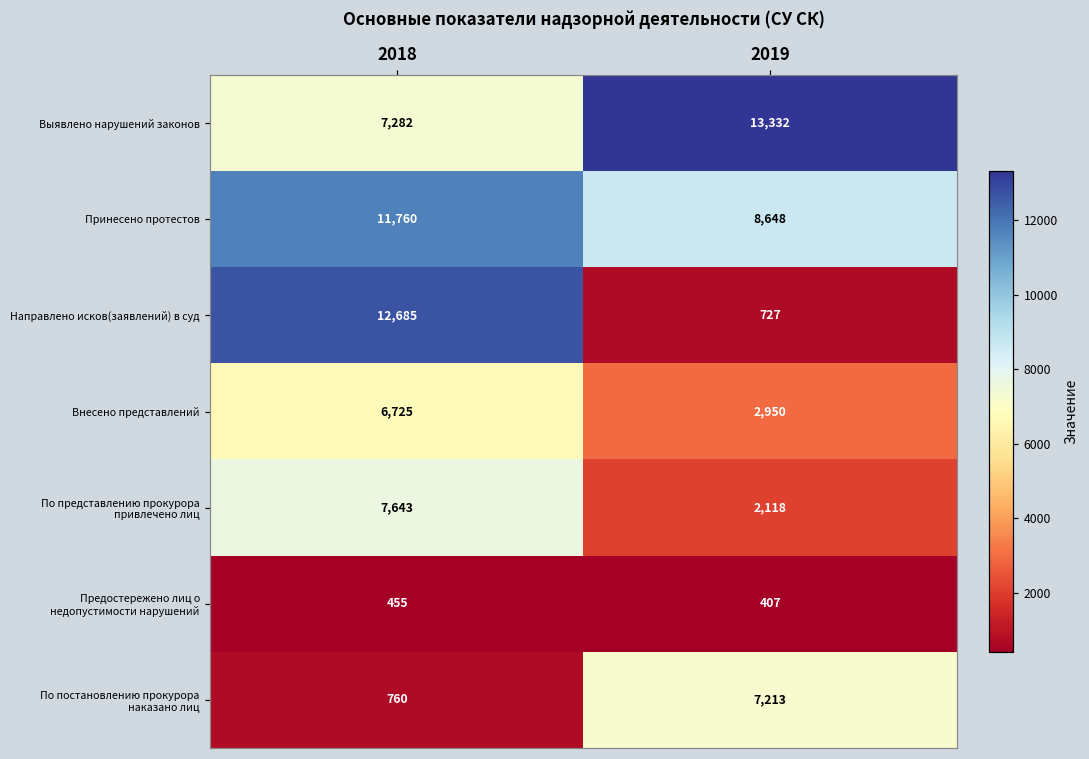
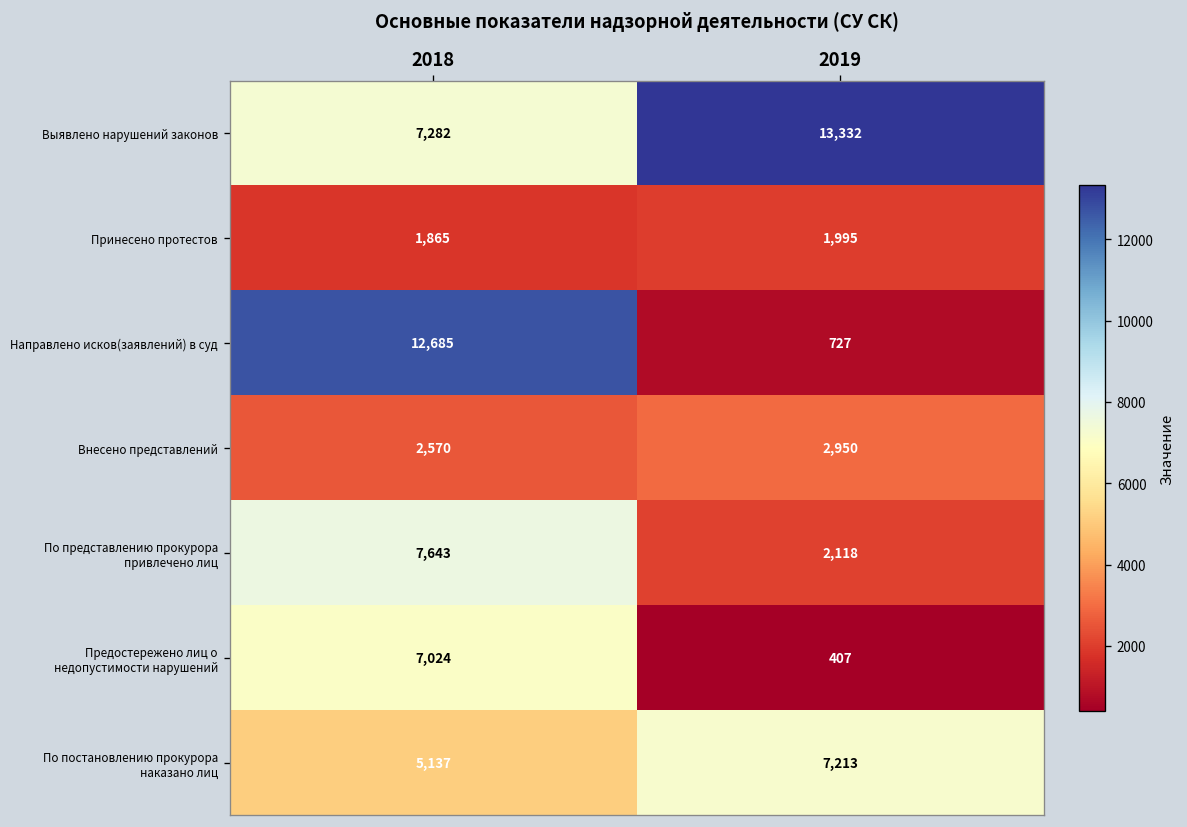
Принесено протестов, 2018: 11,760 -> 1,865
Принесено протестов, 2019: 8,648 -> 1,995
Внесено представлений, 2018: 6,725 -> 2,570
Предостережено лиц о недопустимости нарушений, 2018: 455 -> 7,024
По постановлению прокурора наказано лиц, 2018: 760 -> 5,137
